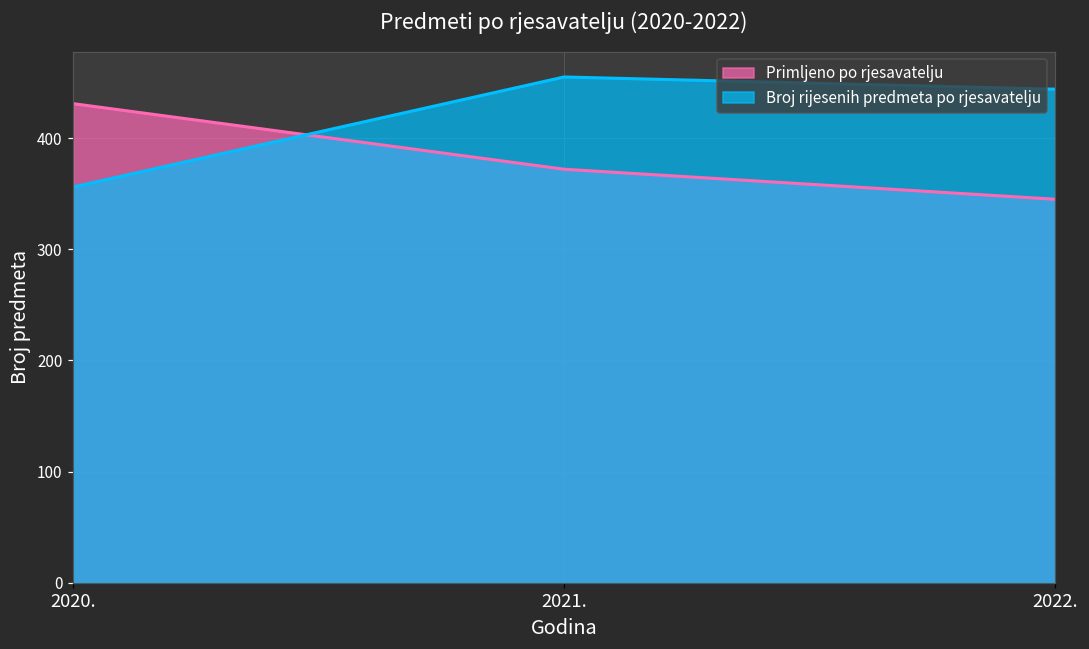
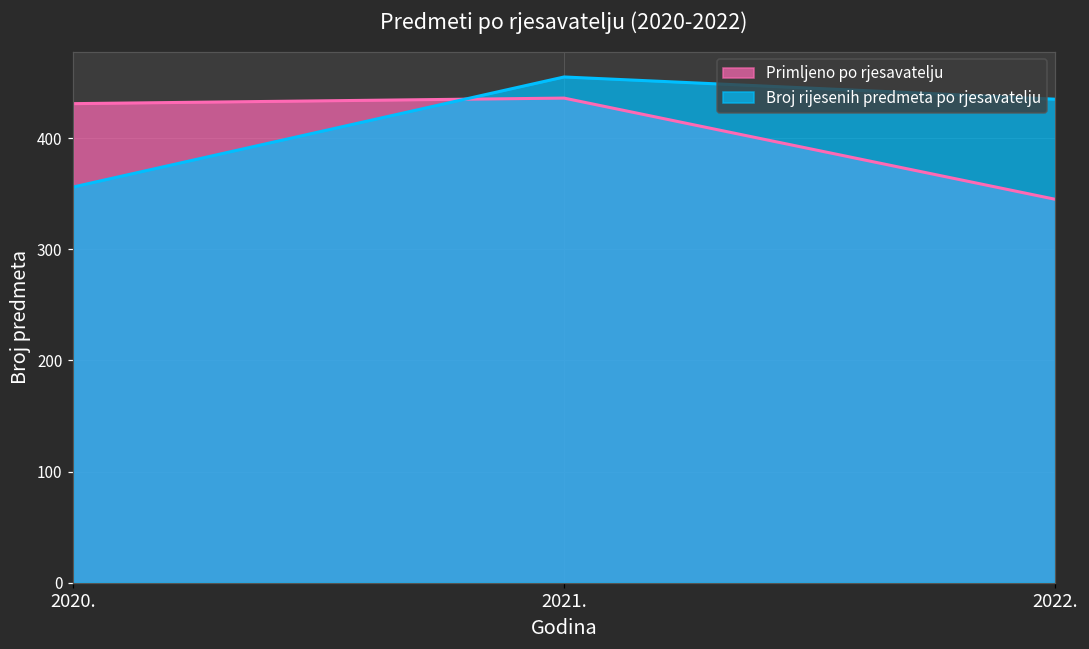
Primljeno po rjesavatelju, 2021.: 372 -> 436
Broj rijesenih predmeta po rjesavatelju, 2022.: 444 -> 435
